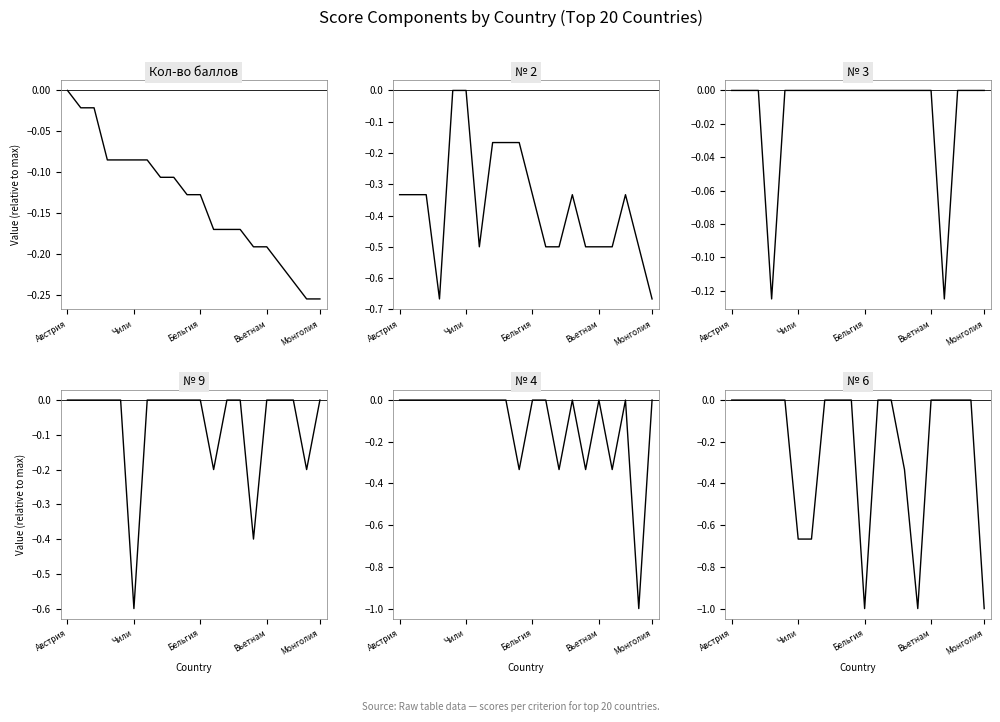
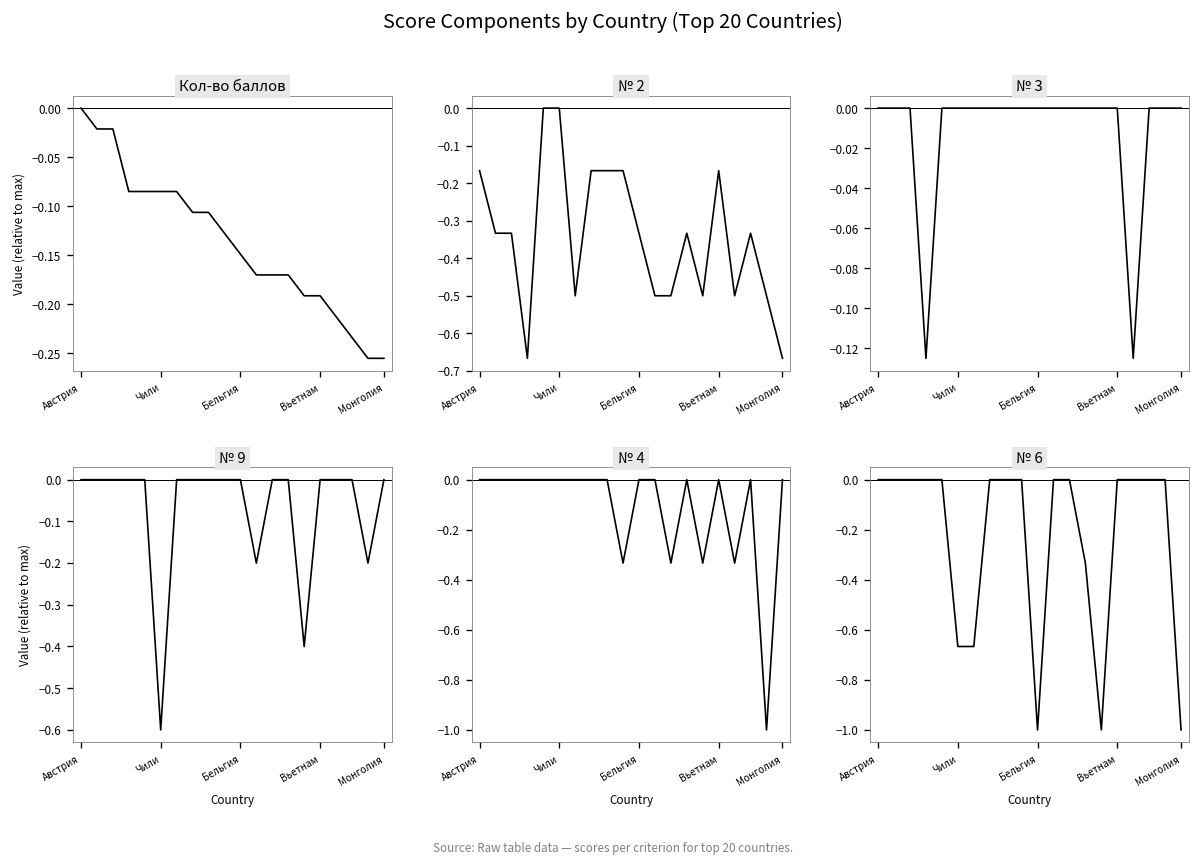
Кол-во баллов, Бельгия: -0.13 -> -0.15
№ 2, Австрия: -0.33 -> -0.17
№ 2, Вьетнам: -0.50 -> -0.17
